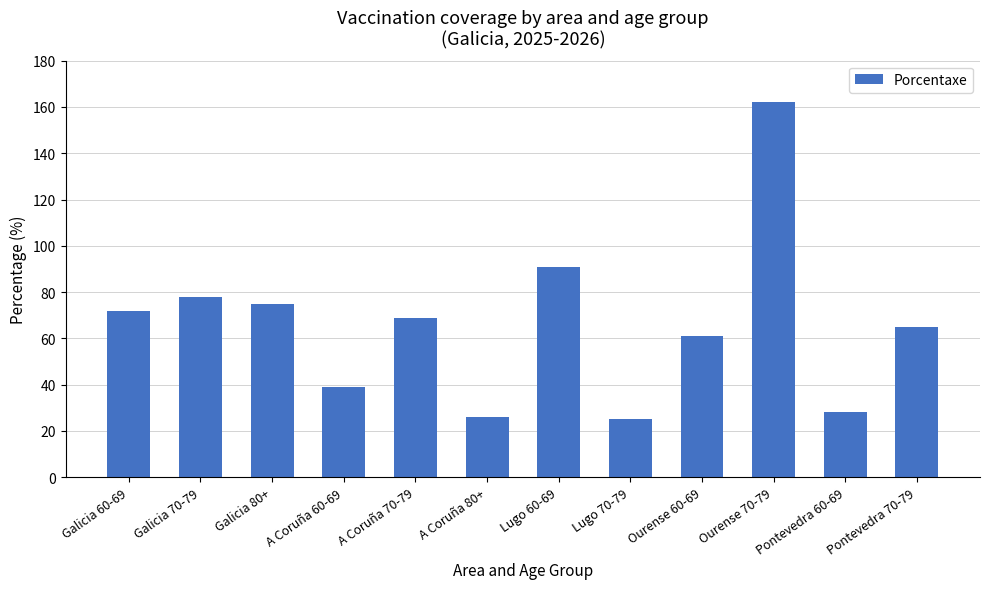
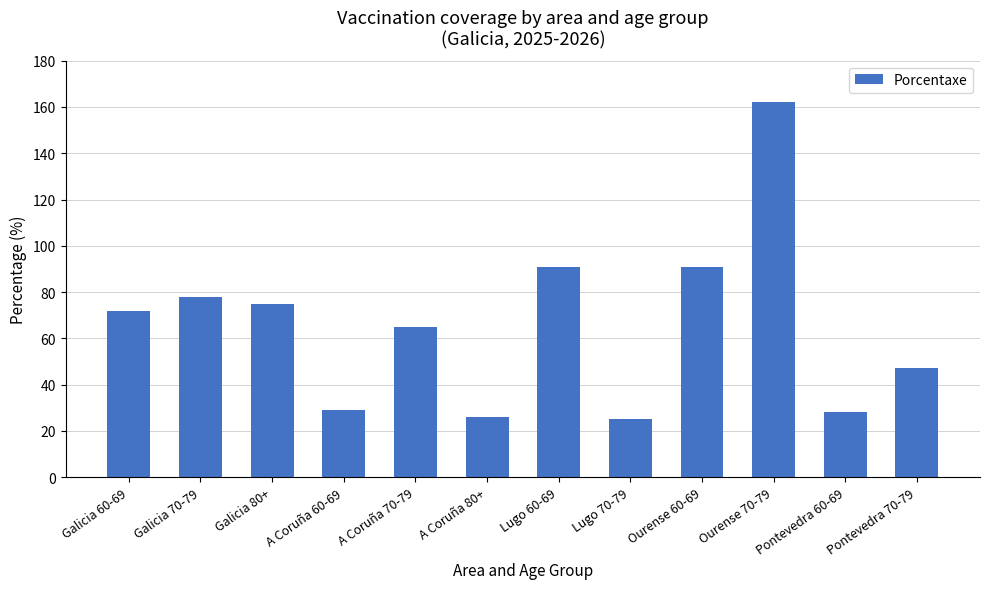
A Coruña 60-69: 39 -> 29
A Coruña 70-79: 69 -> 65
Ourense 60-69: 61 -> 91
Pontevedra 70-79: 65 -> 47
